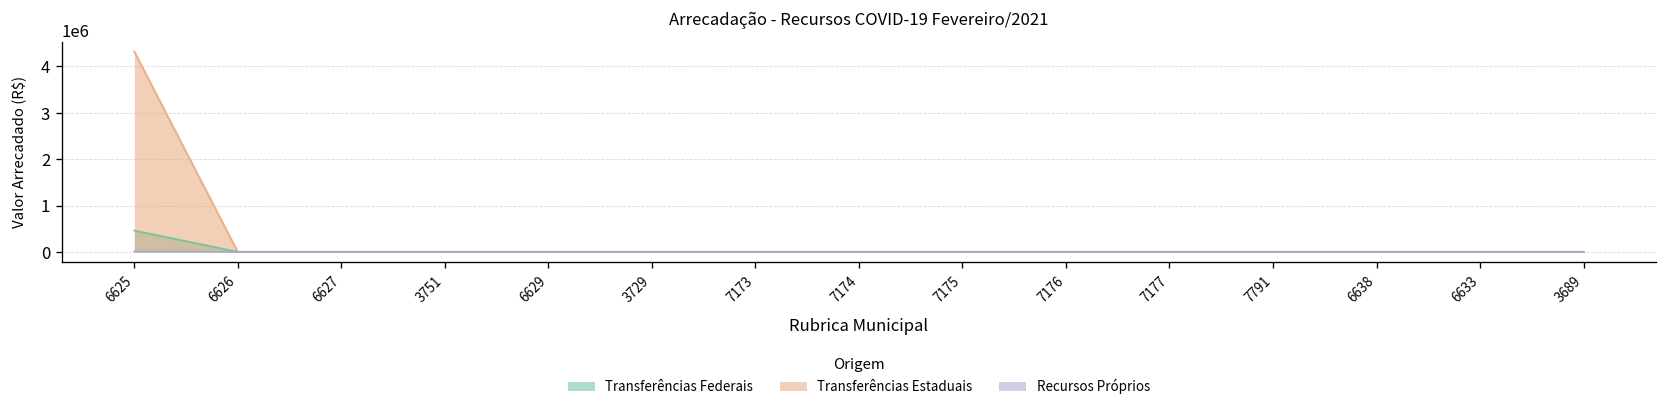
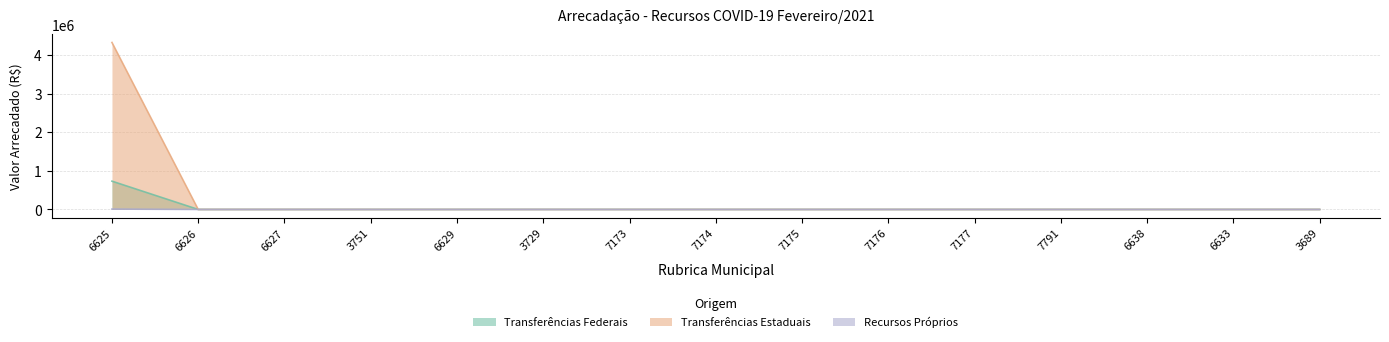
Transferências Federais, 6625: 500000 -> 700000
